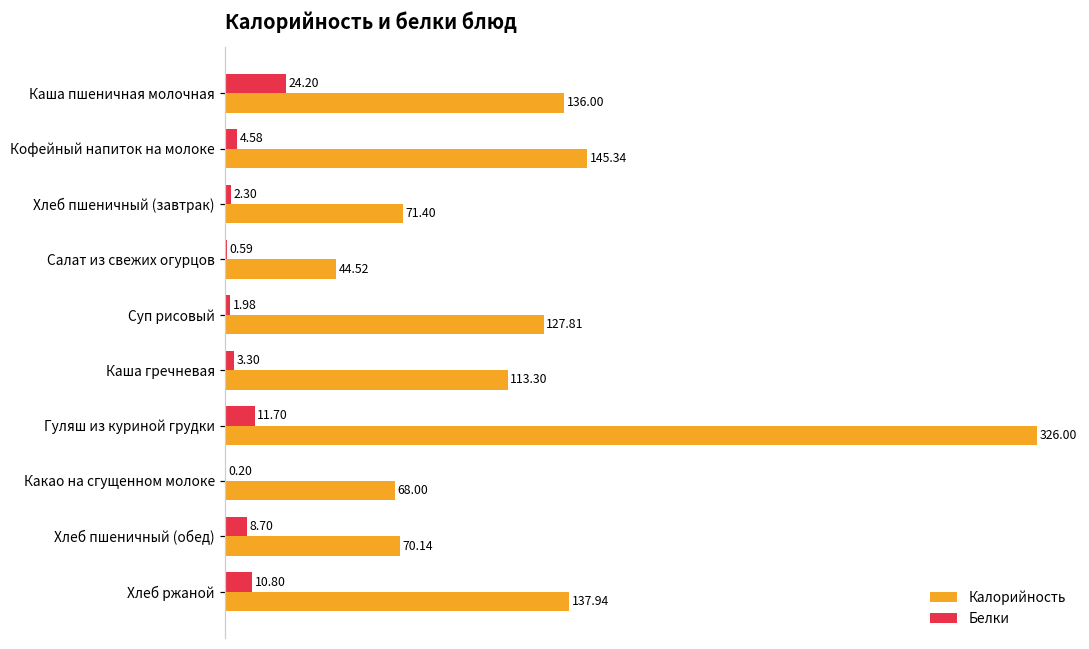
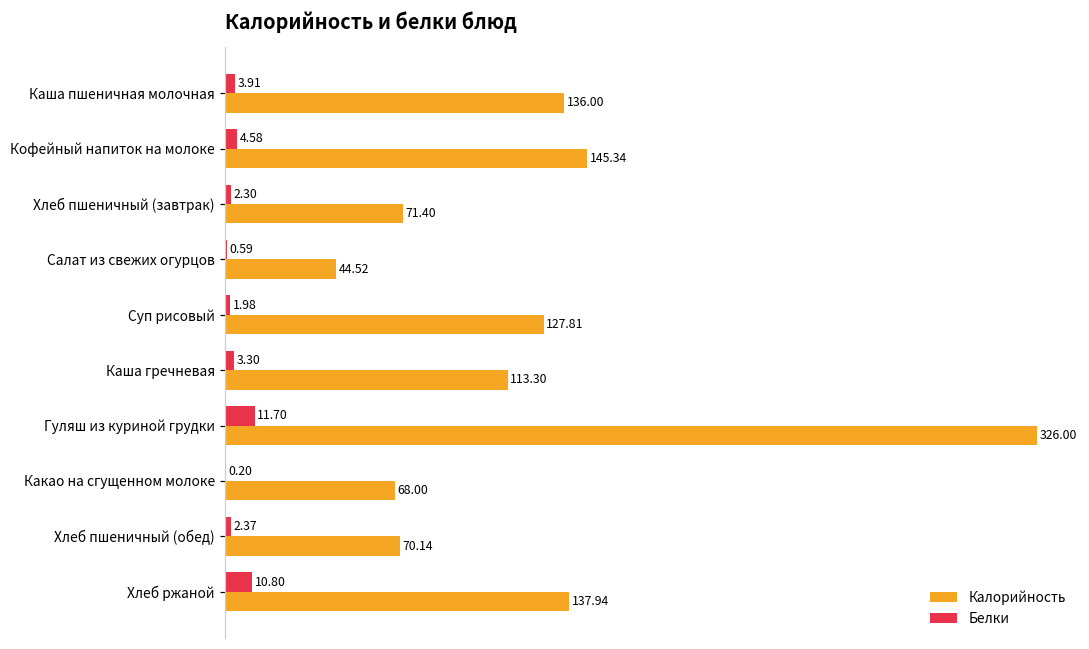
Белки, Каша пшеничная молочная: 24.20 -> 3.91
Белки, Хлеб пшеничный (обед): 8.70 -> 2.37
